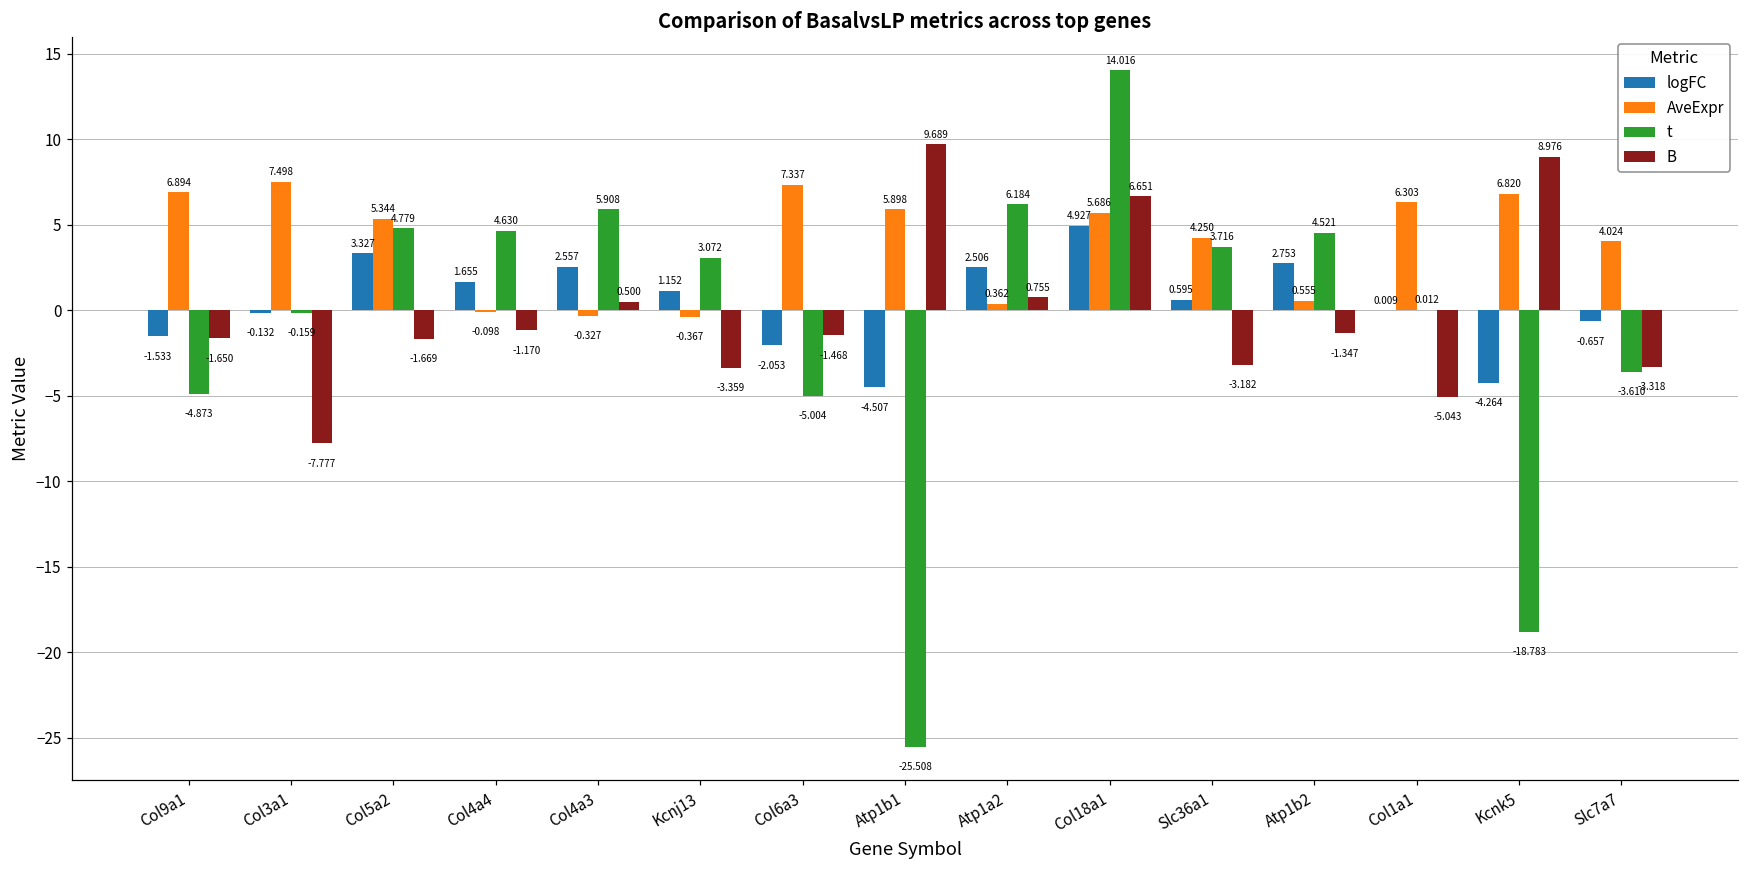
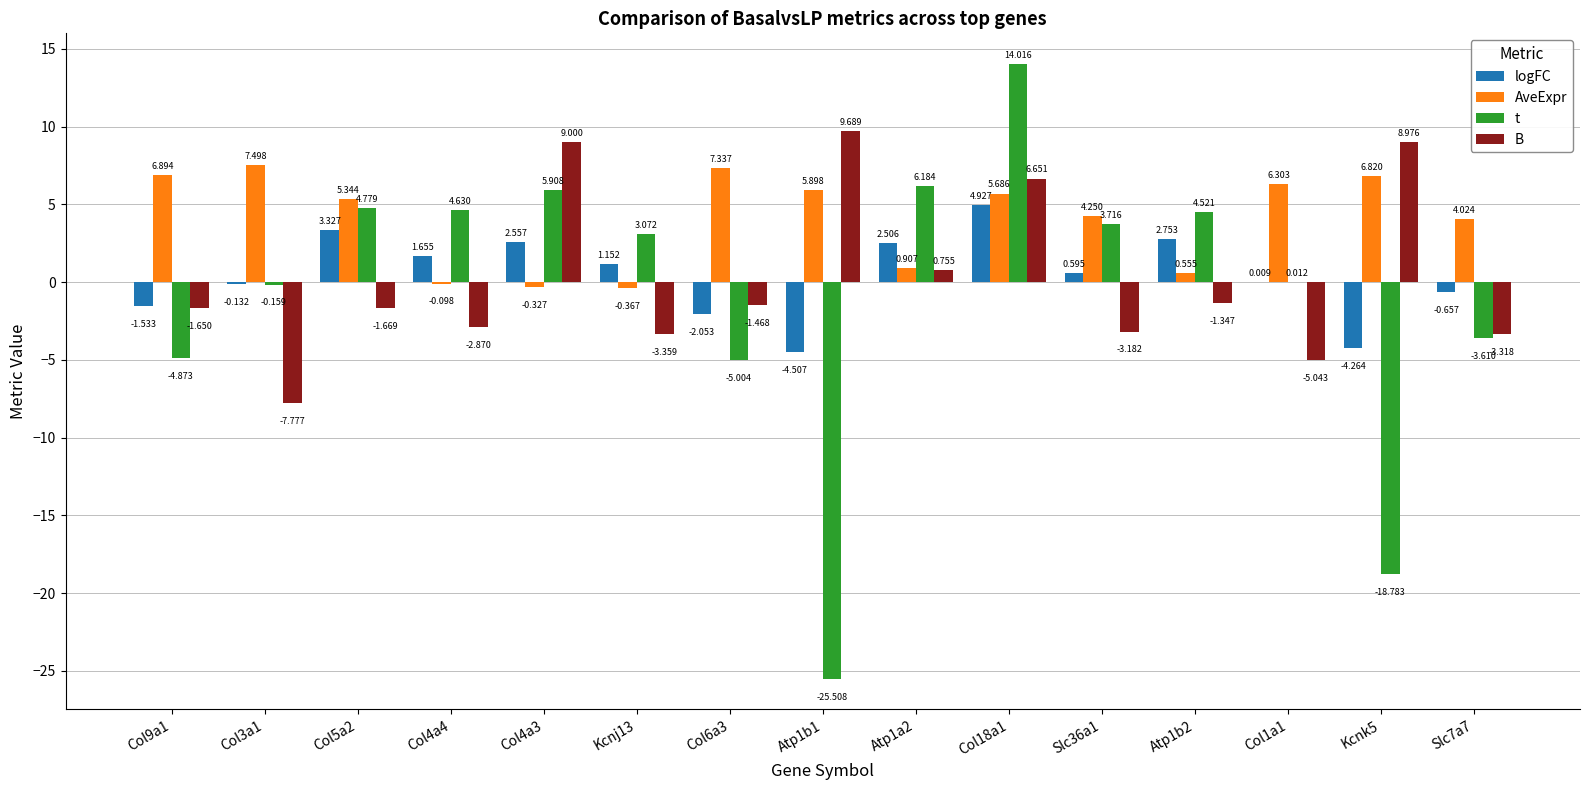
B, Col4a4: -1.170 -> -2.870
B, Col4a3: 0.500 -> 9.000
AveExpr, Atp1a2: 0.362 -> 0.907
